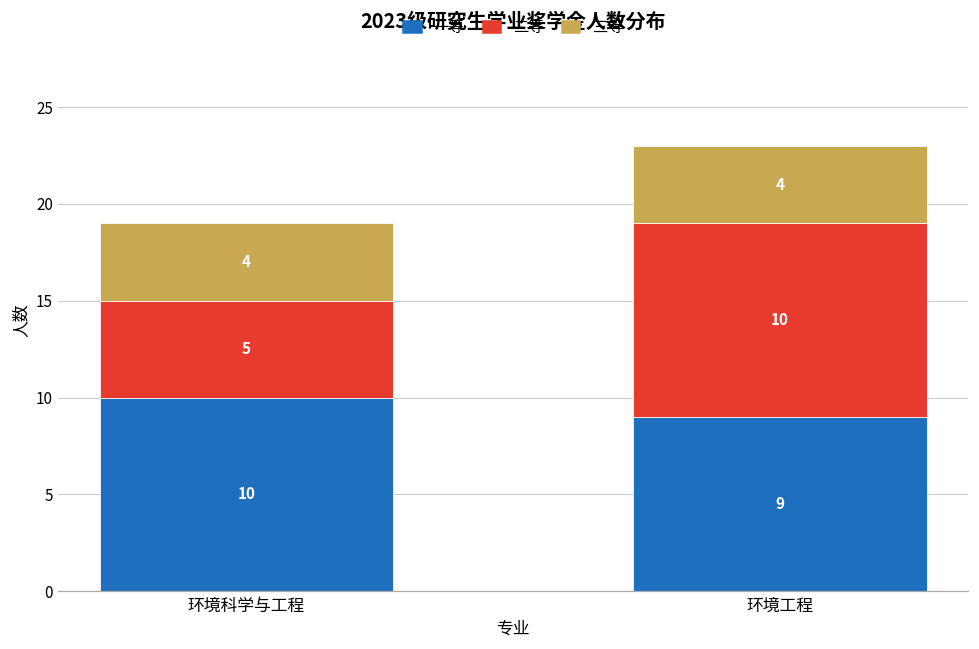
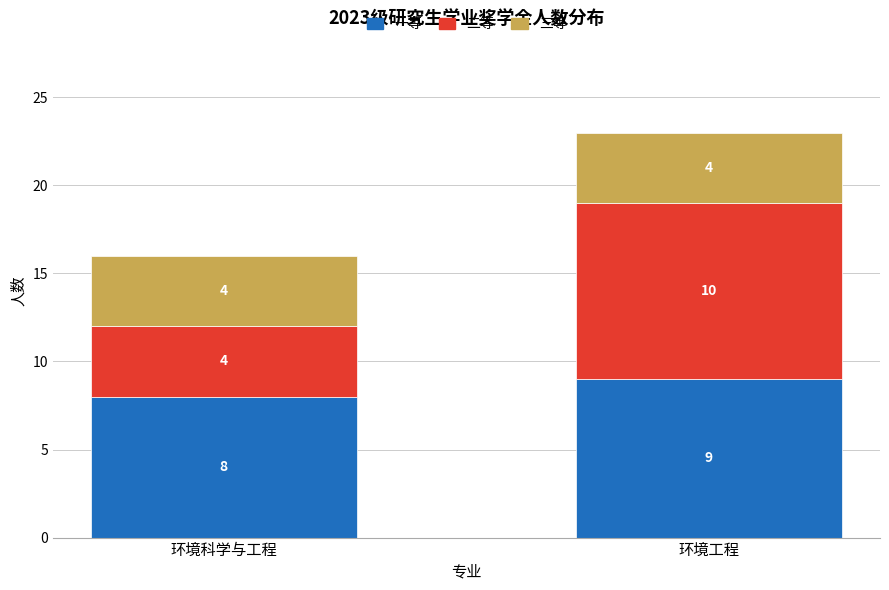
一等, 环境科学与工程: 10 -> 8
二等, 环境科学与工程: 5 -> 4
